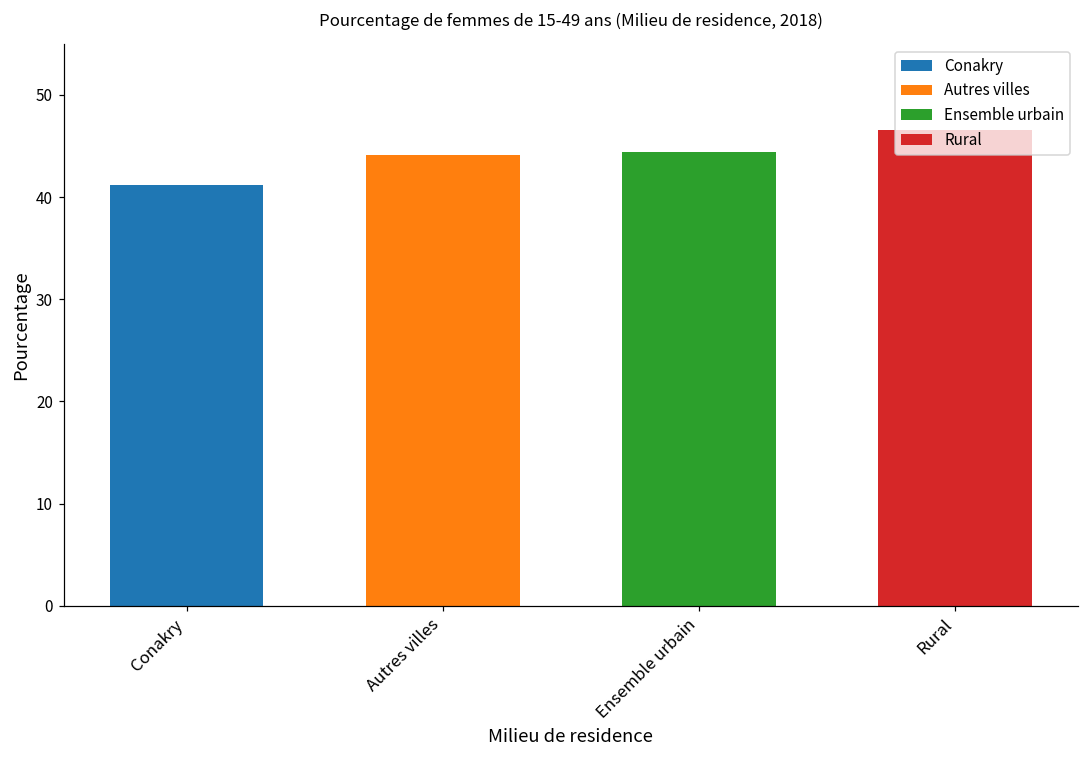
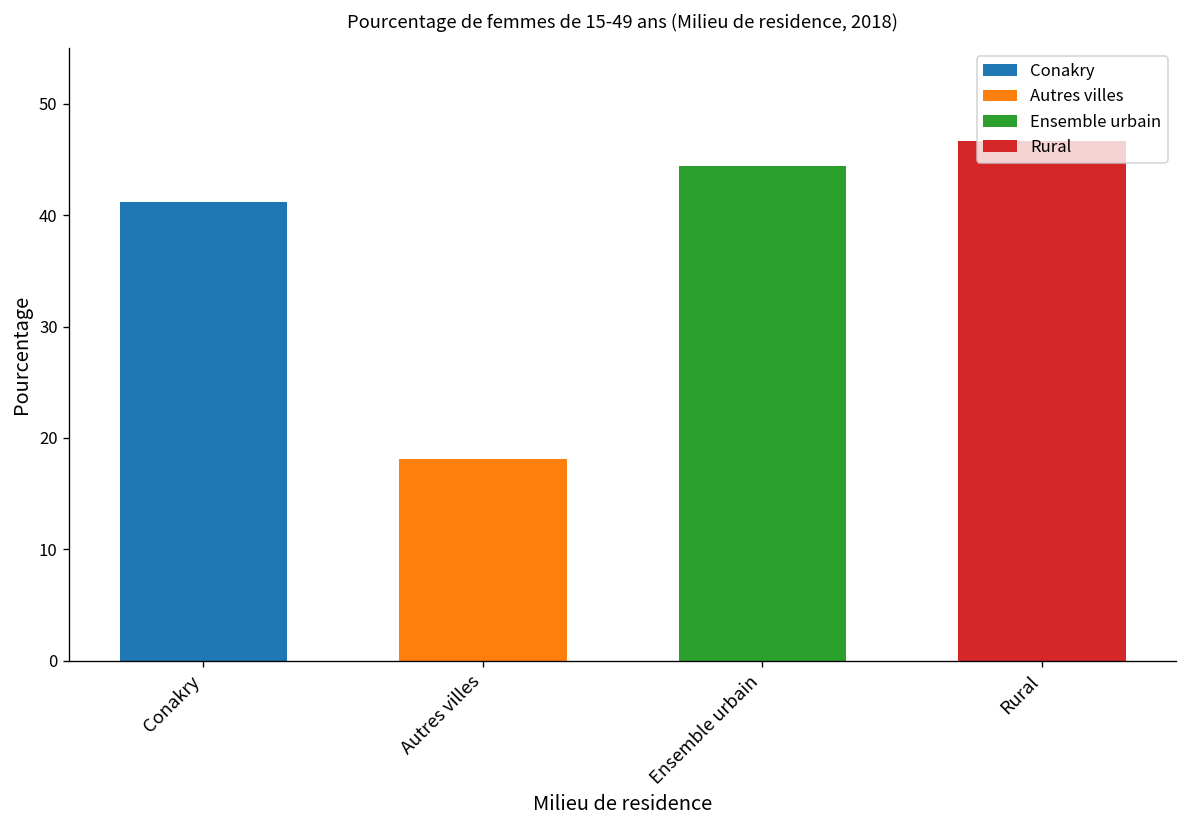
Autres villes: 44 -> 18
